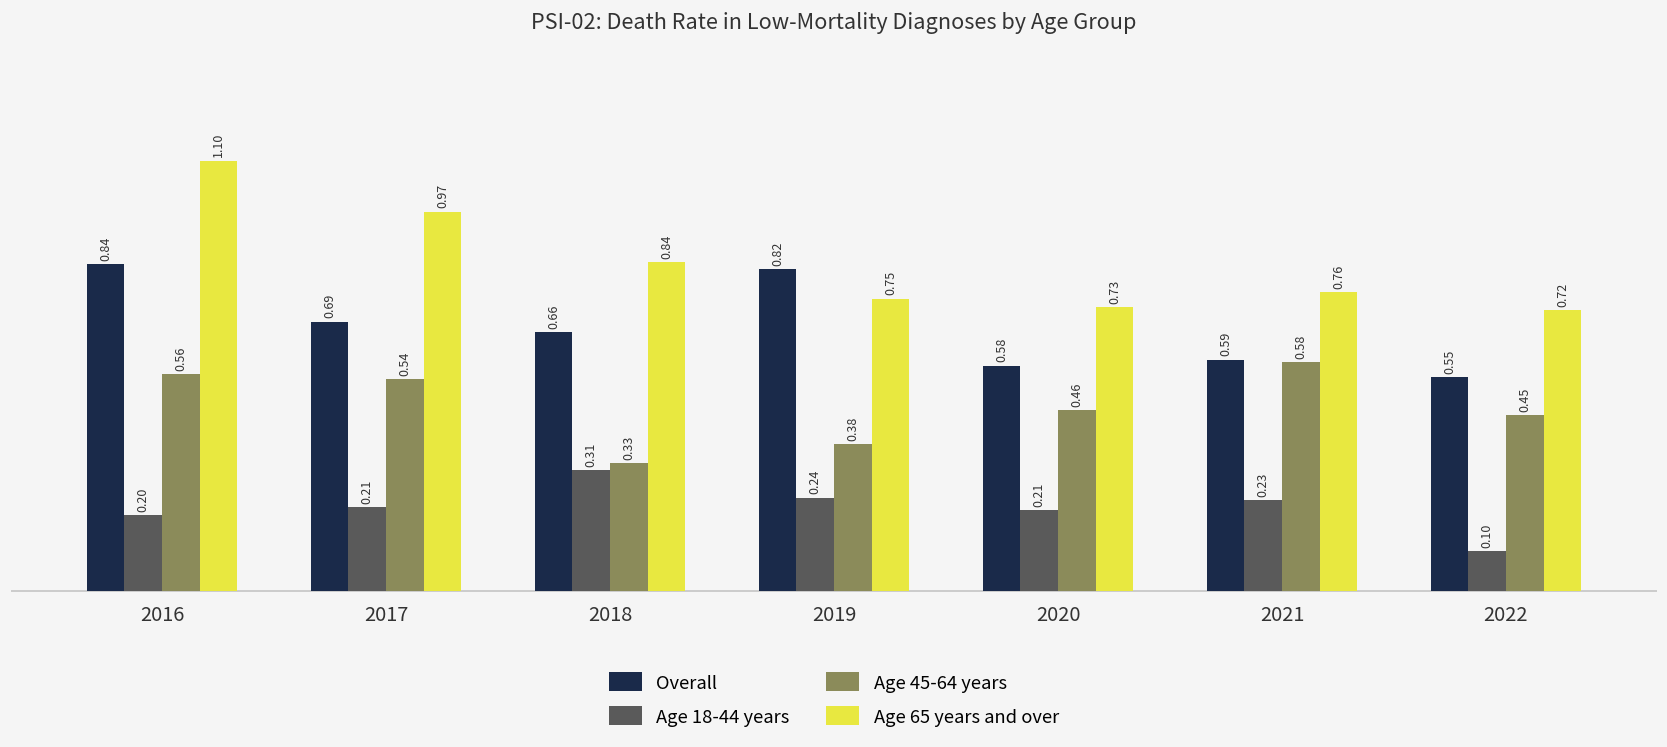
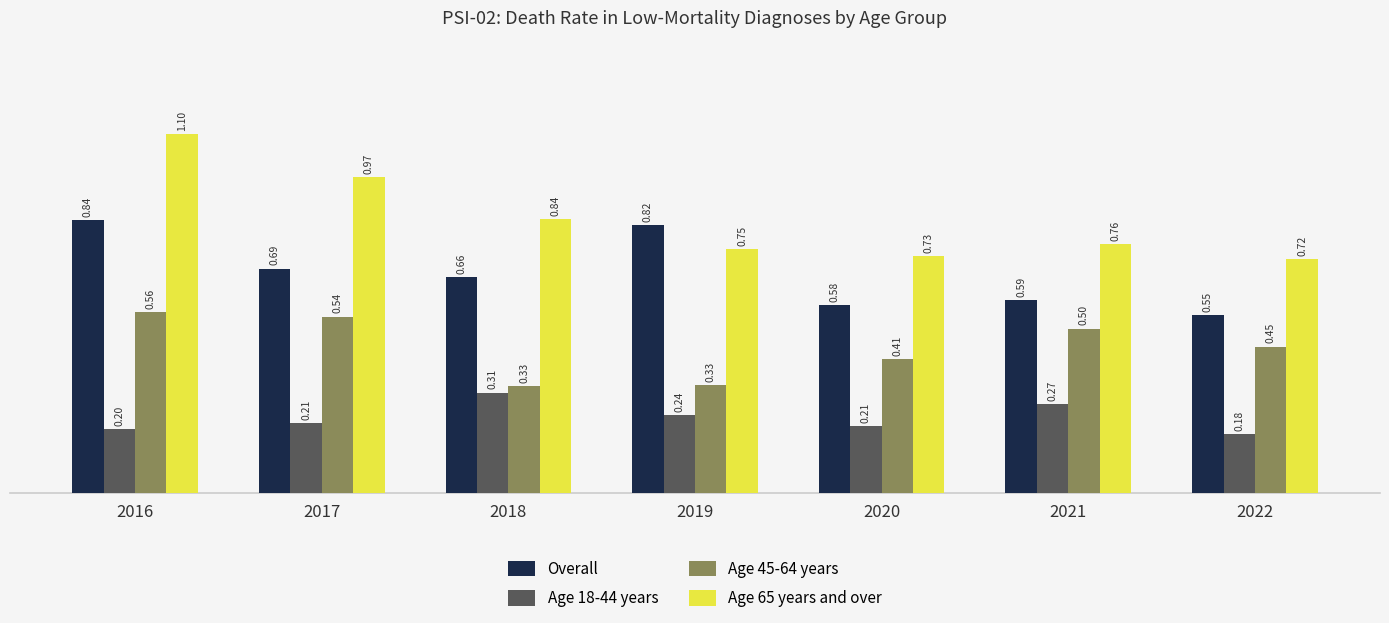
Age 45-64 years, 2019: 0.38 -> 0.33
Age 45-64 years, 2020: 0.46 -> 0.41
Age 18-44 years, 2021: 0.23 -> 0.27
Age 45-64 years, 2021: 0.58 -> 0.50
Age 18-44 years, 2022: 0.10 -> 0.18
